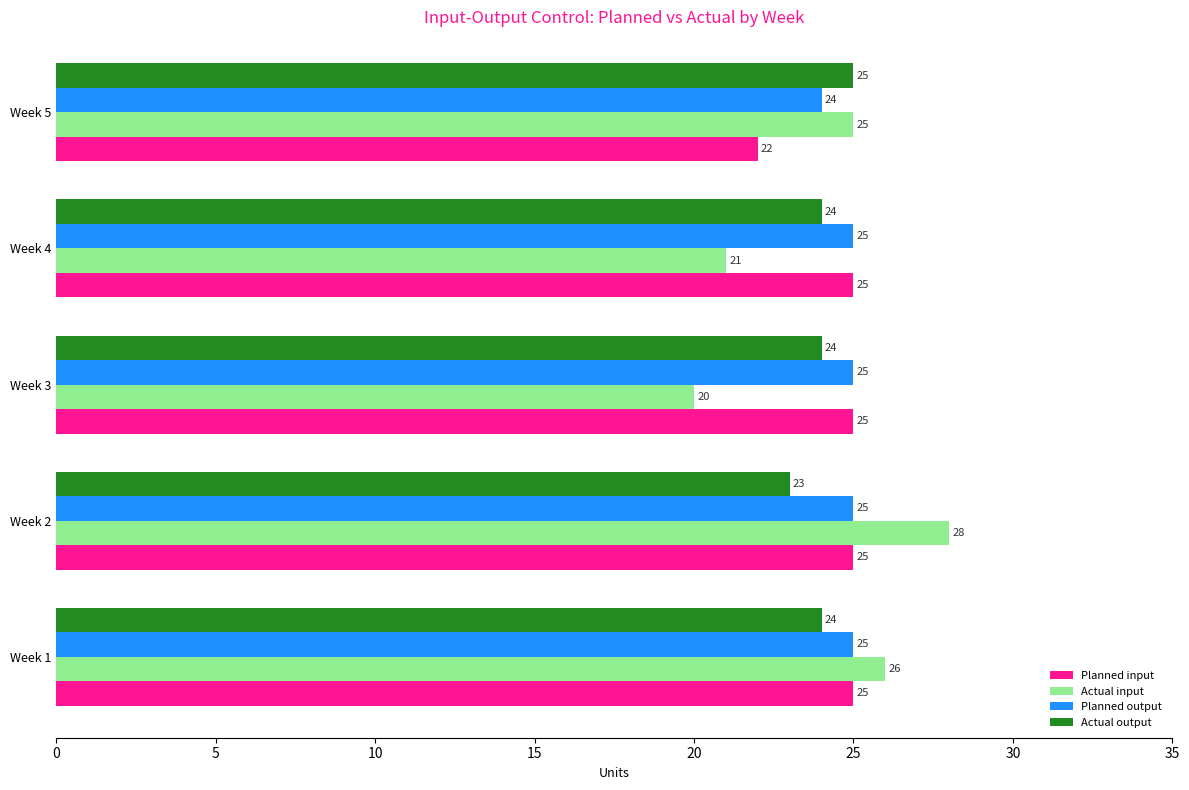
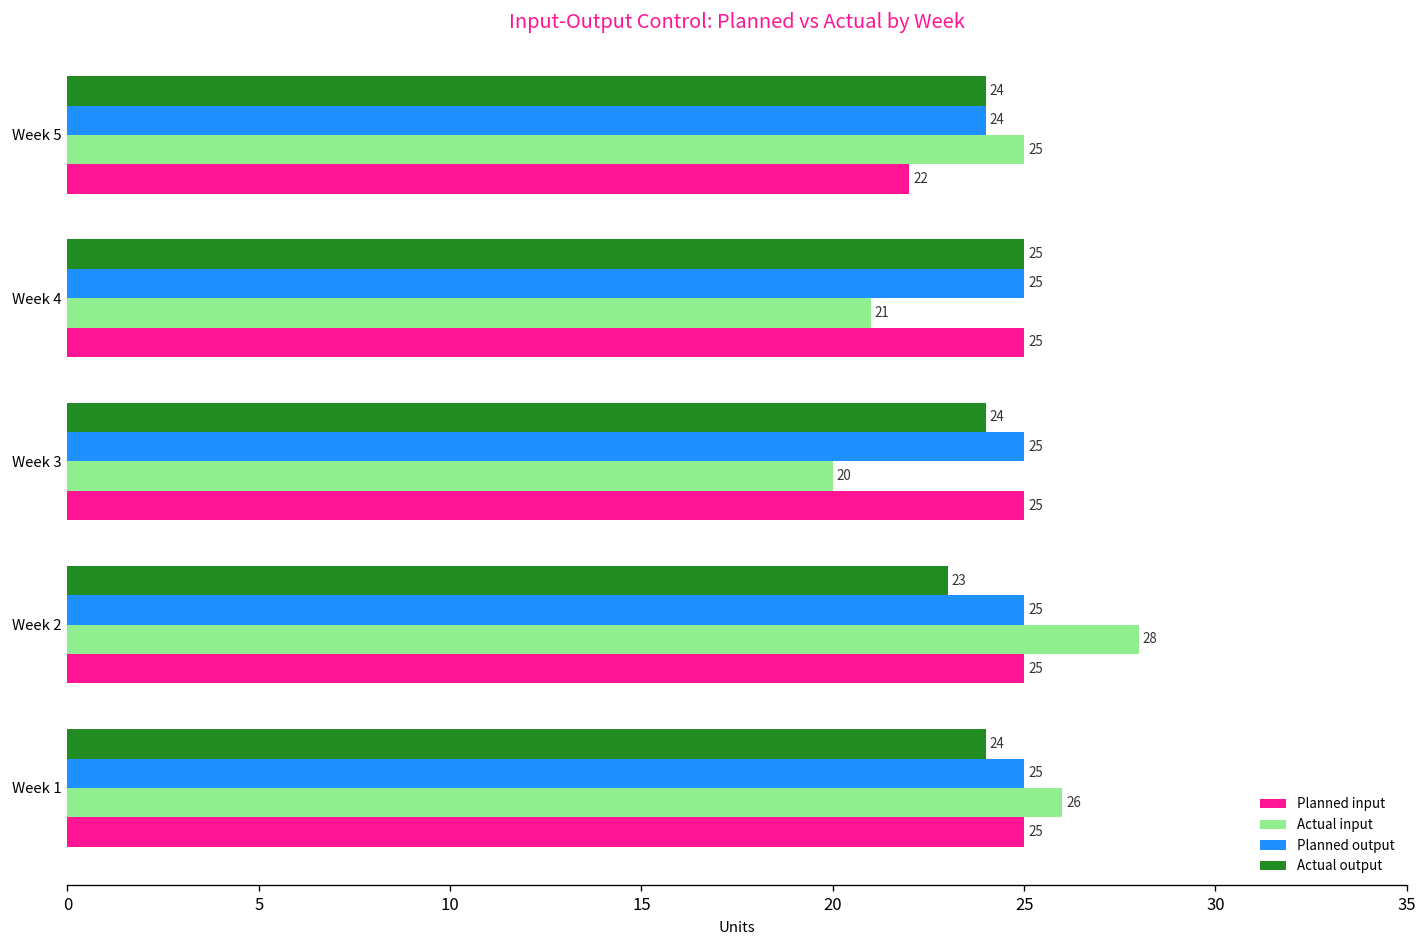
Actual output, Week 5: 25 -> 24
Actual output, Week 4: 24 -> 25
